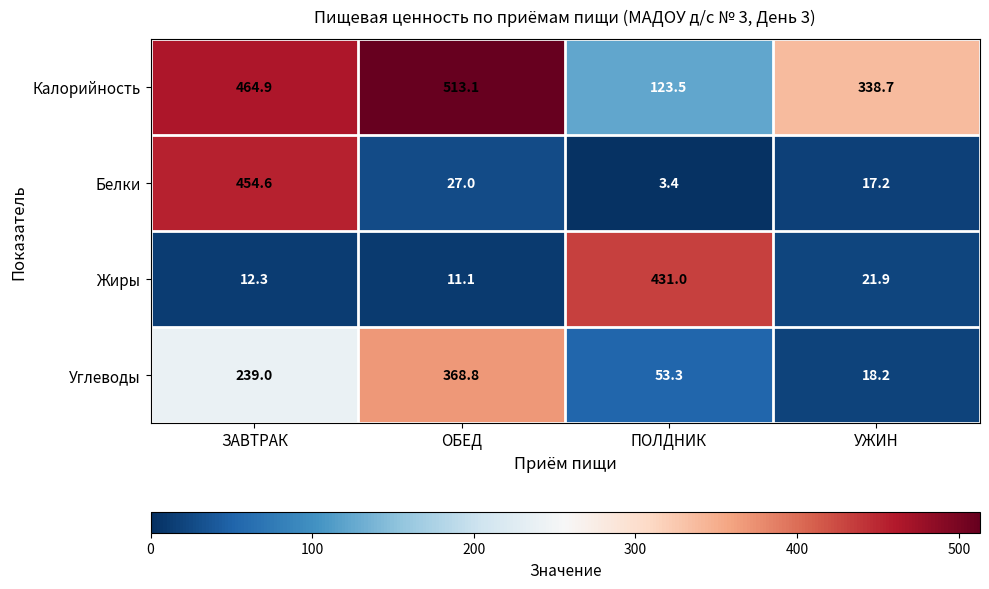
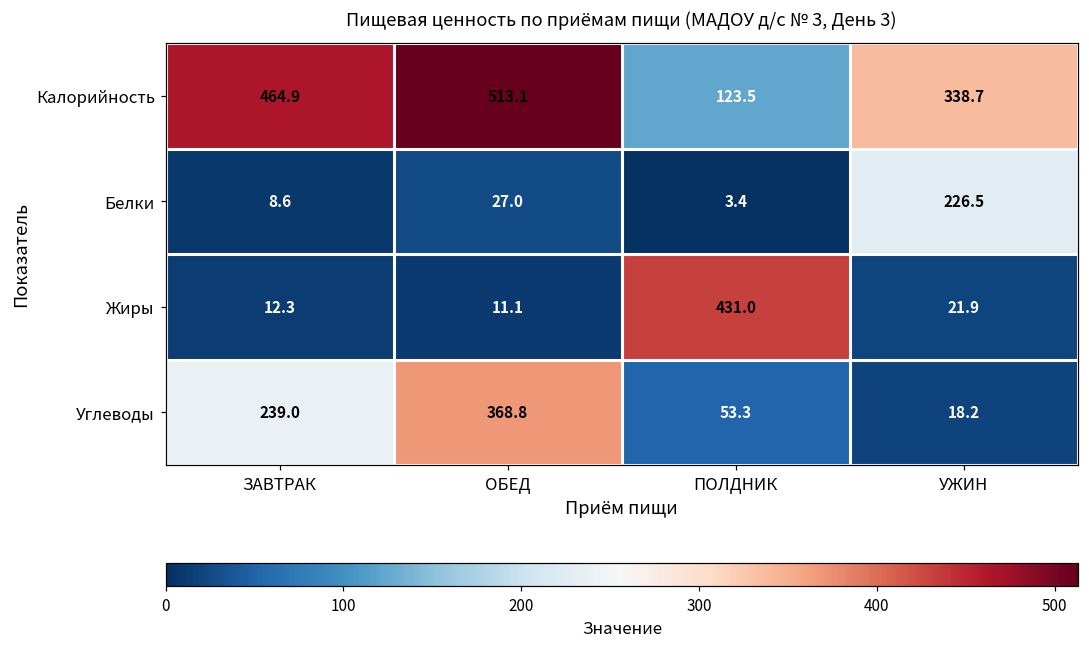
Белки, ЗАВТРАК: 454.6 -> 8.6
Белки, УЖИН: 17.2 -> 226.5
